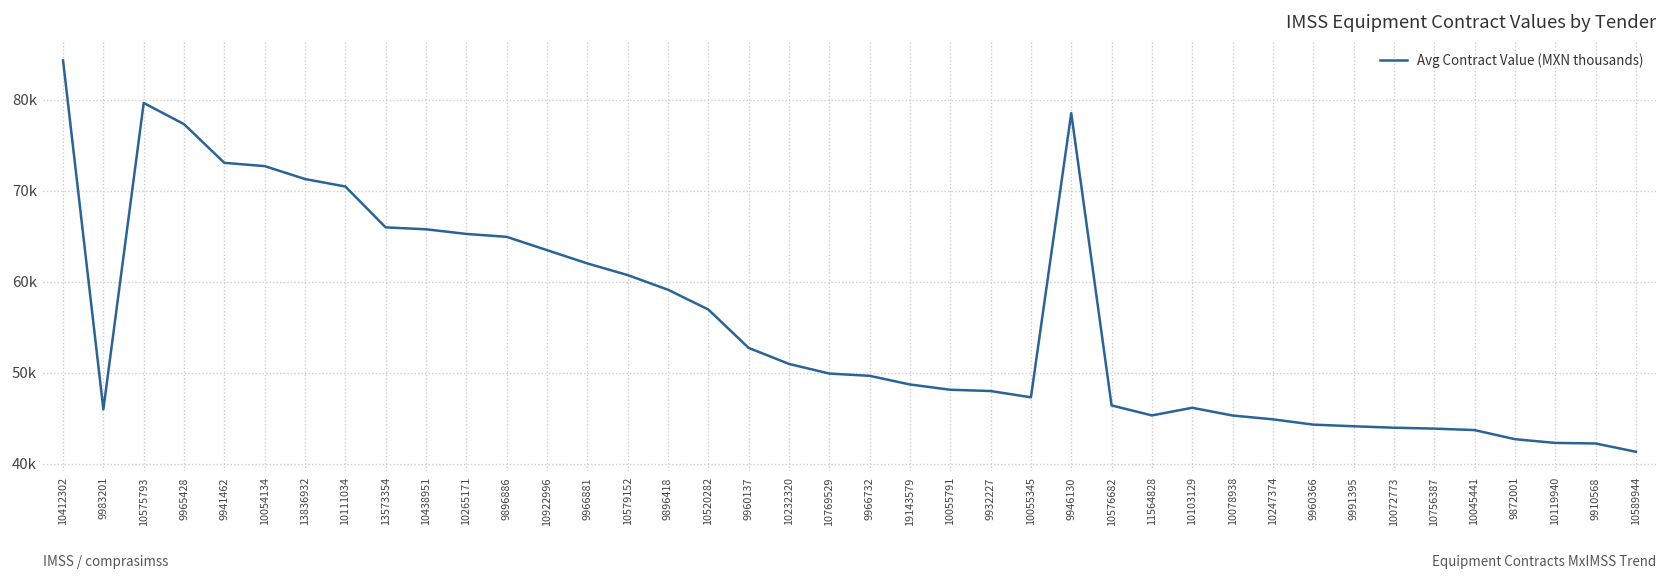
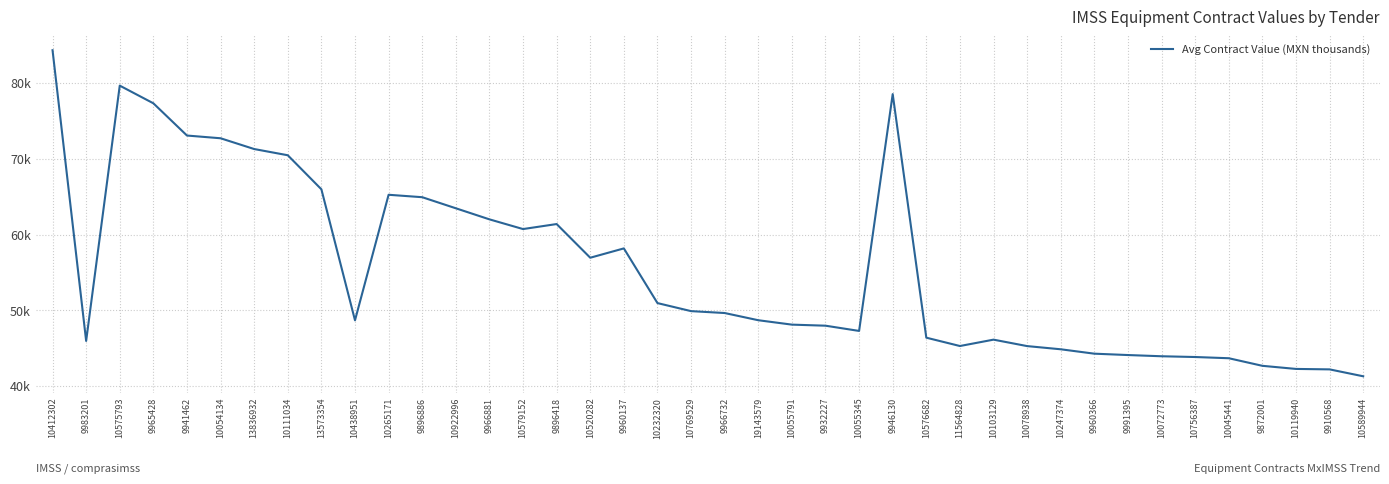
10438951: 66000 -> 49000
9896418: 59000 -> 61000
9960137: 53000 -> 58000
